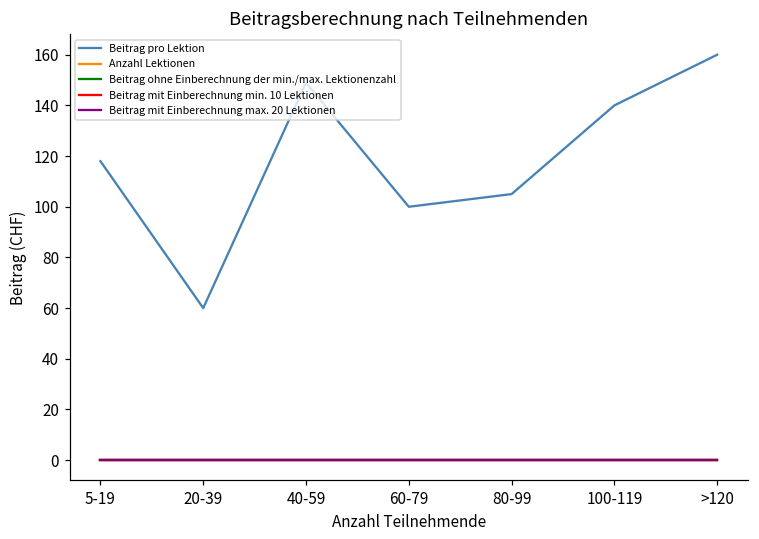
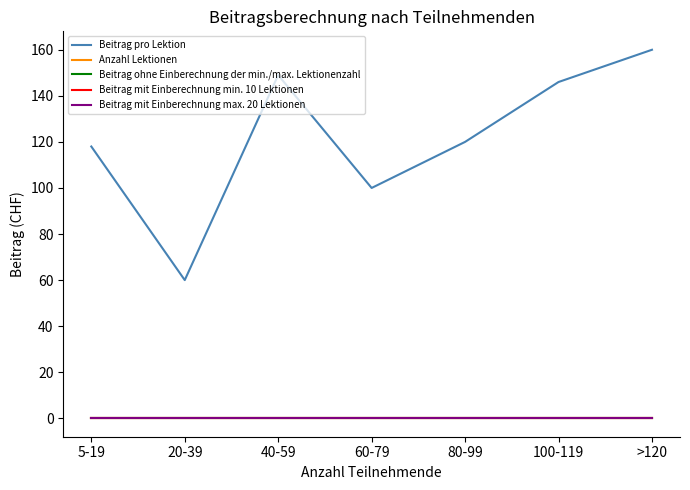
Beitrag pro Lektion, 80-99: 105 -> 120
Beitrag pro Lektion, 100-119: 140 -> 146
